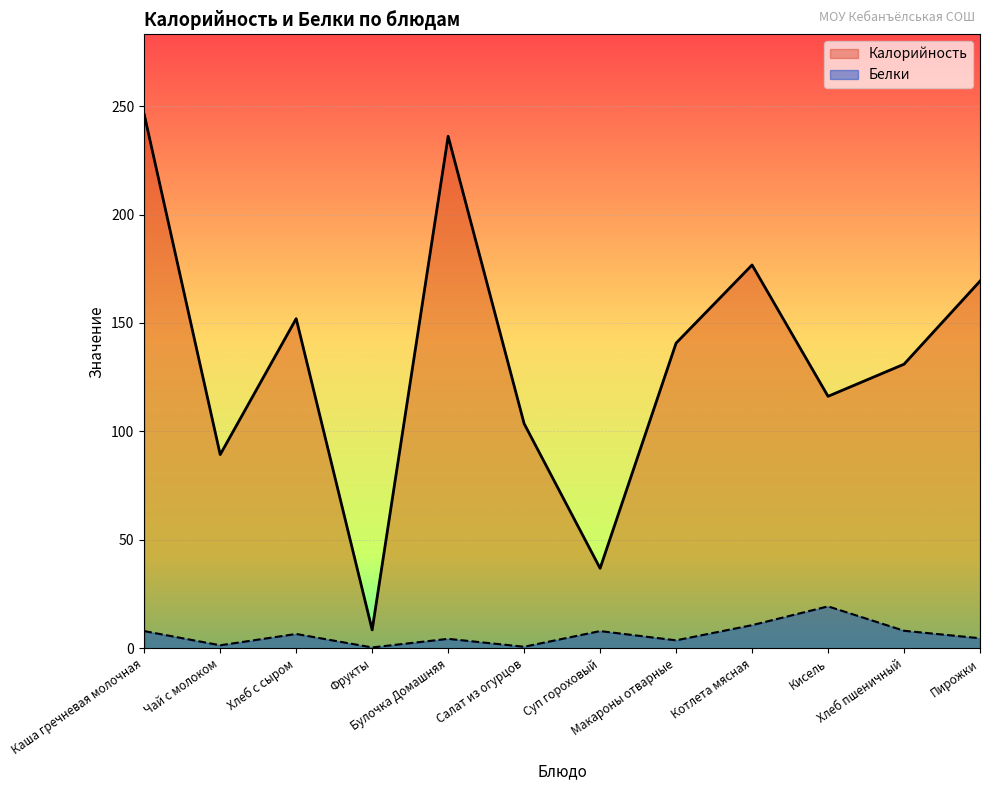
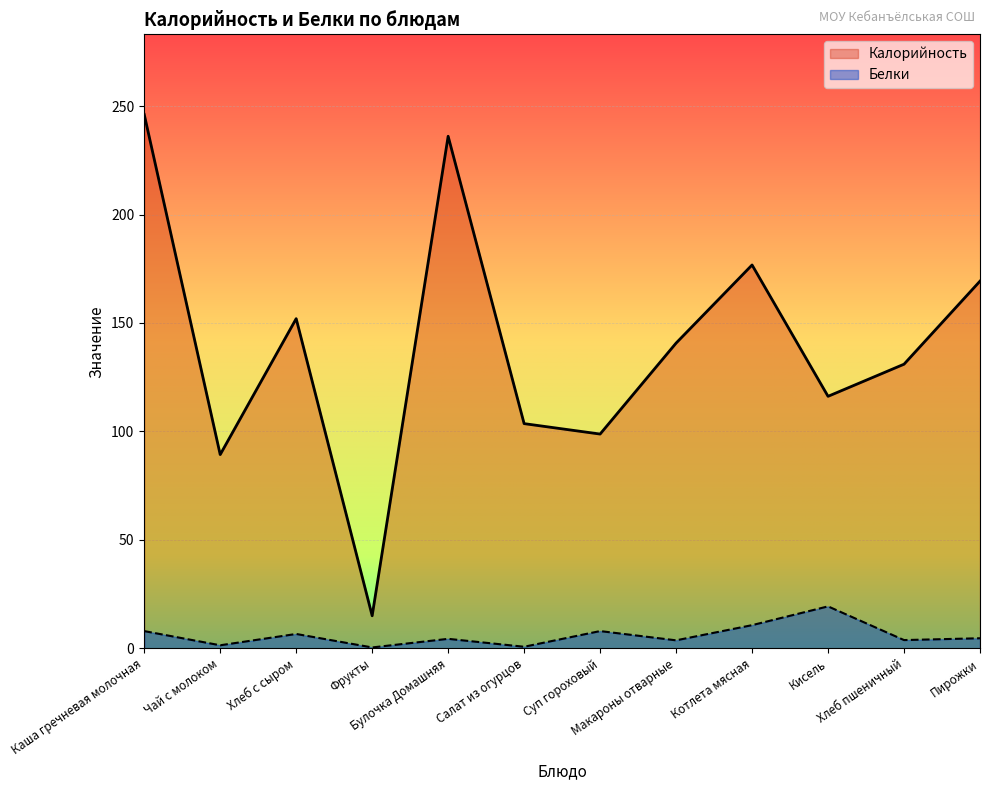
Калорийность, Фрукты: 9 -> 15
Калорийность, Суп гороховый: 37 -> 99
Белки, Хлеб пшеничный: 8 -> 4
